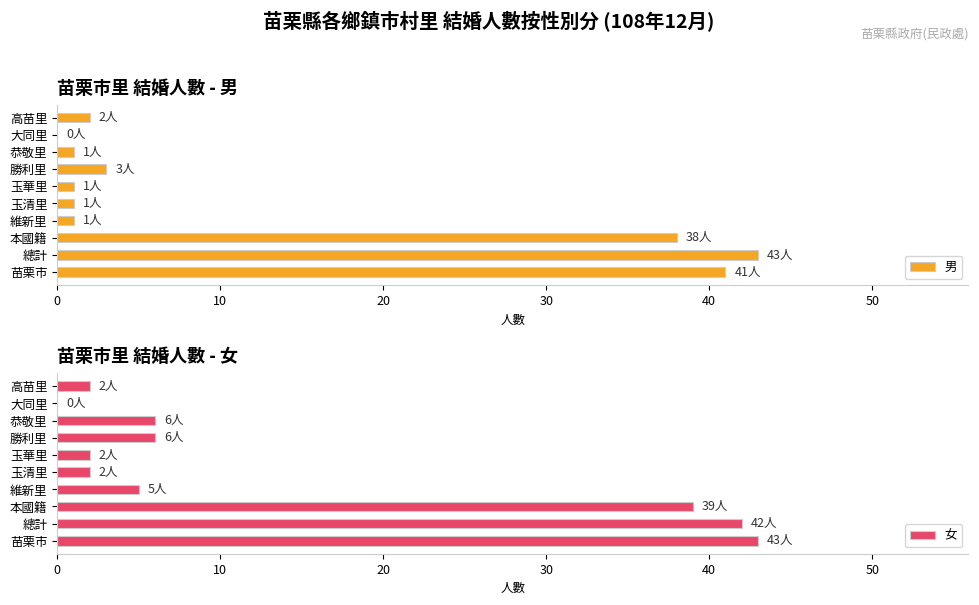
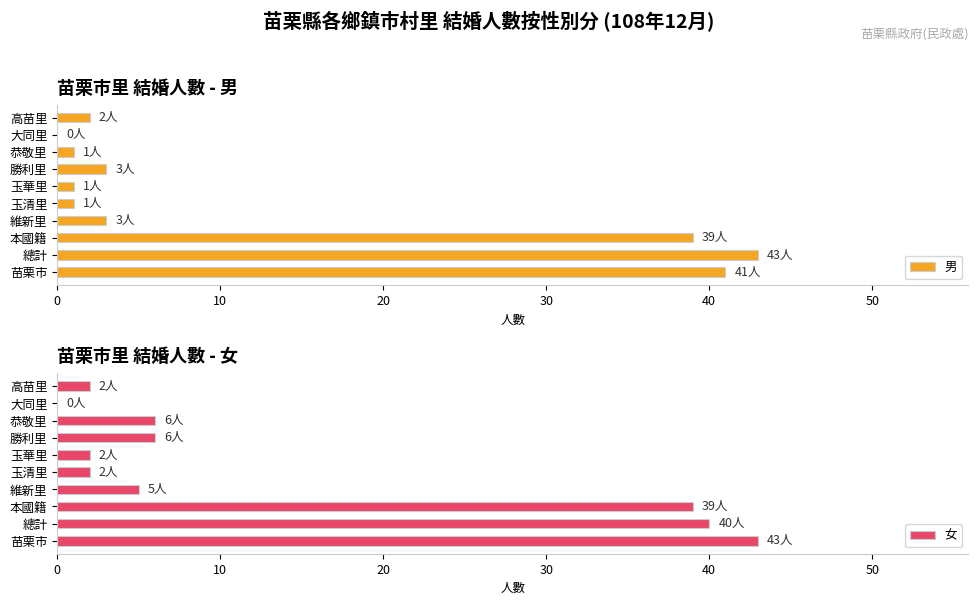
苗栗市里 結婚人數 - 男, 維新里: 1人 -> 3人
苗栗市里 結婚人數 - 男, 本國籍: 38人 -> 39人
苗栗市里 結婚人數 - 女, 總計: 42人 -> 40人
